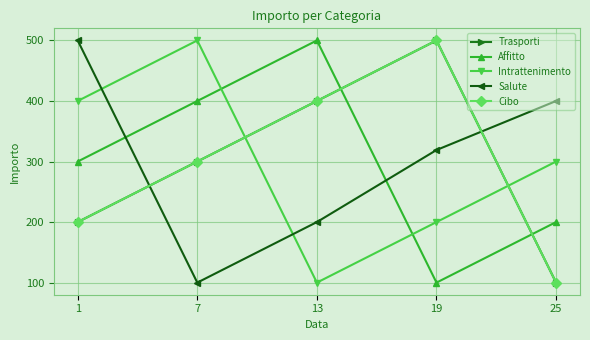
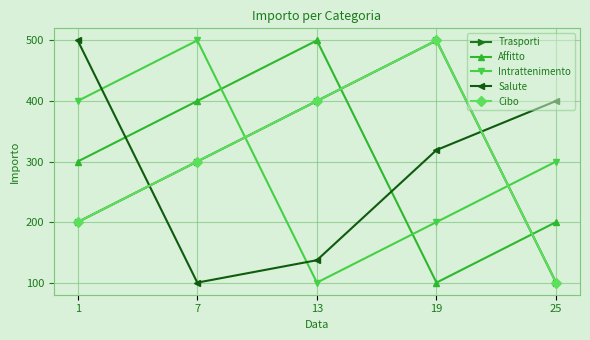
Salute, 13: 200 -> 140
